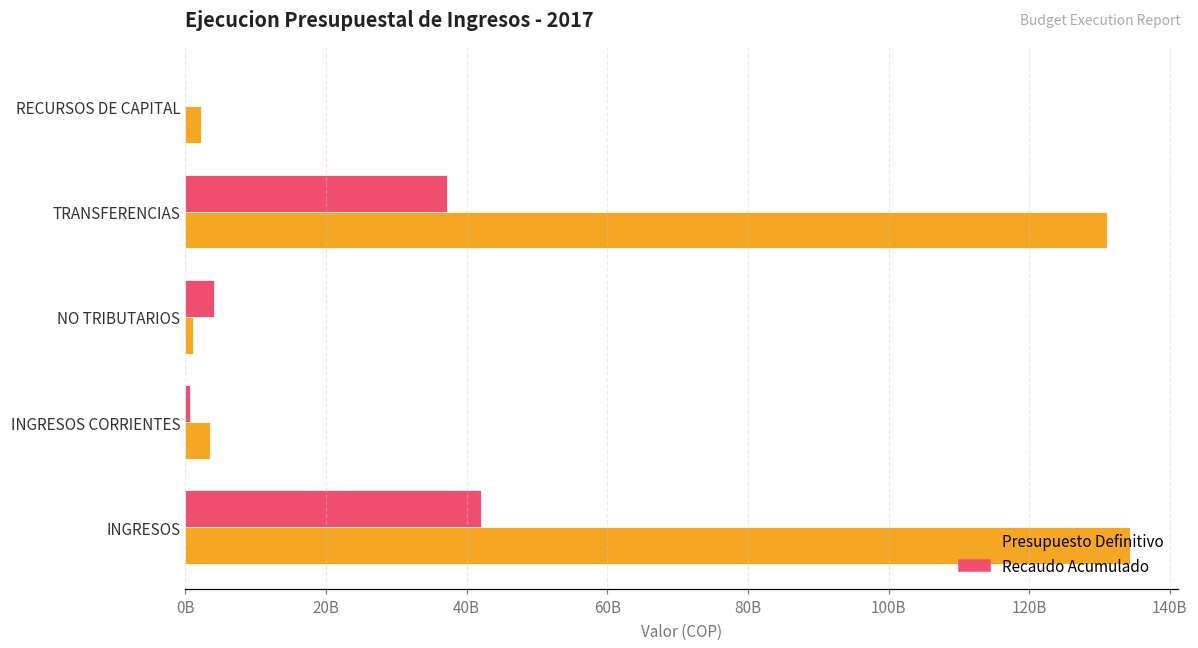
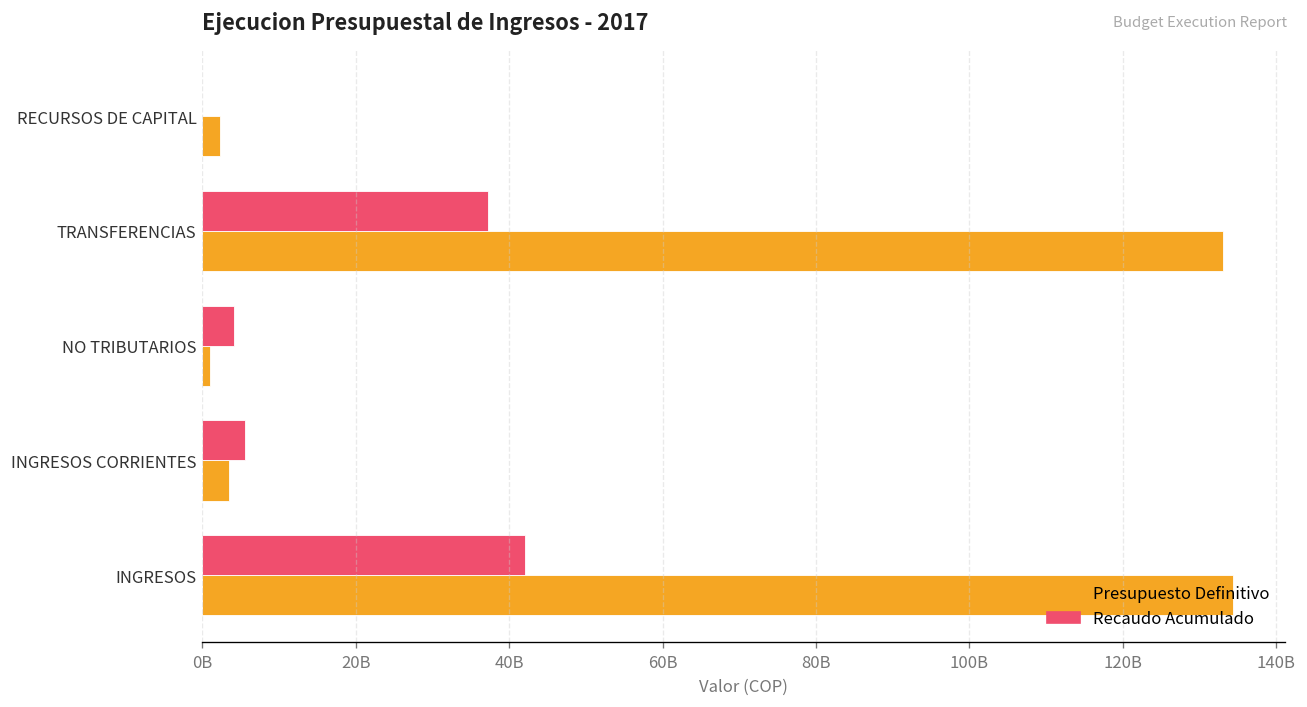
Presupuesto Definitivo, TRANSFERENCIAS: 131000000000 -> 133000000000
Recaudo Acumulado, INGRESOS CORRIENTES: 1000000000 -> 6000000000
